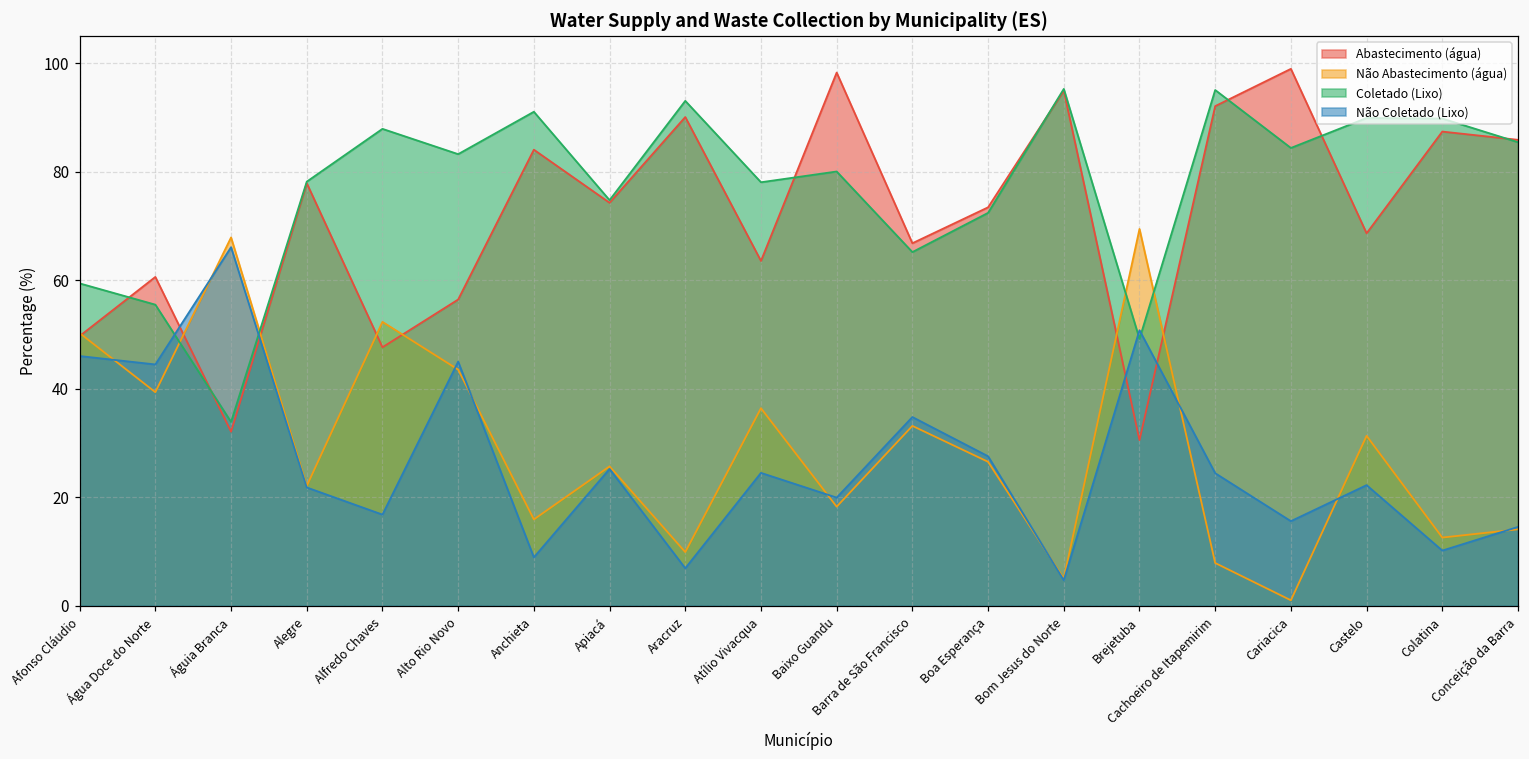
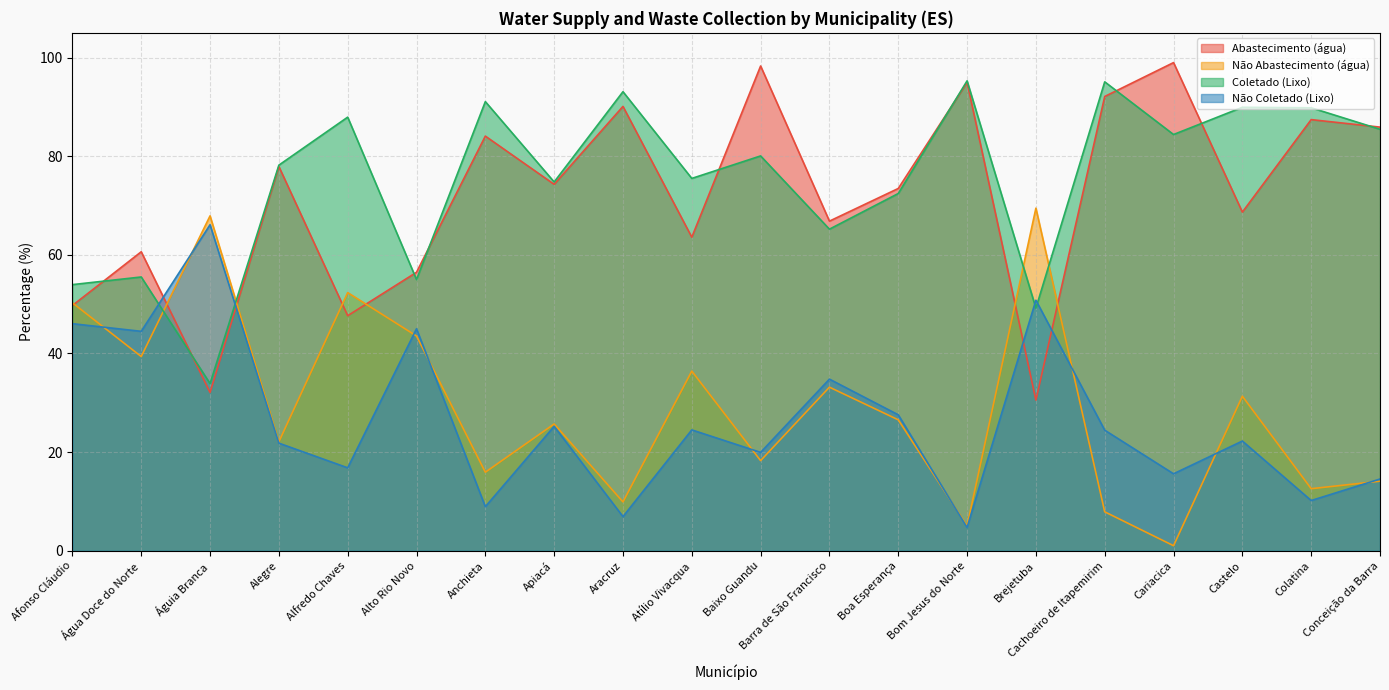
Coletado (Lixo), Afonso Cláudio: 59 -> 54
Coletado (Lixo), Alto Rio Novo: 83 -> 55
Coletado (Lixo), Atílio Vivacqua: 78 -> 75
